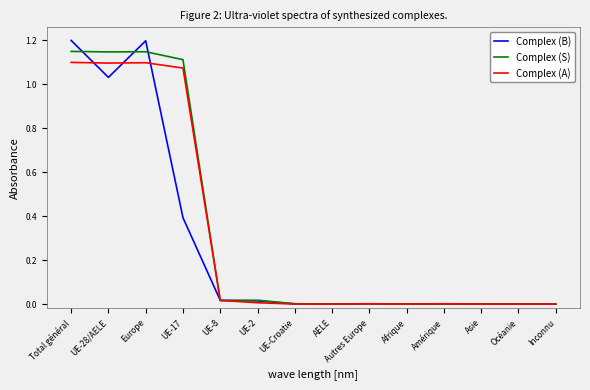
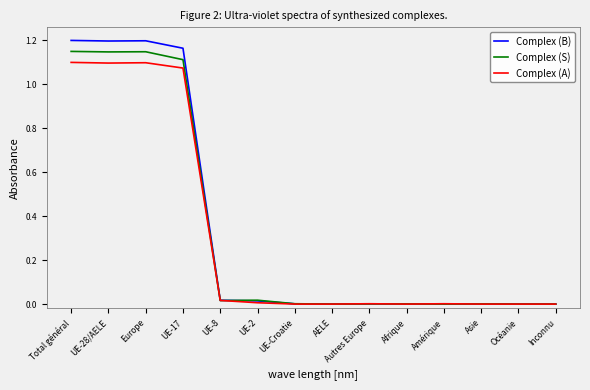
Complex (B), UE-28/AELE: 1.03 -> 1.20
Complex (B), UE-17: 0.39 -> 1.16
